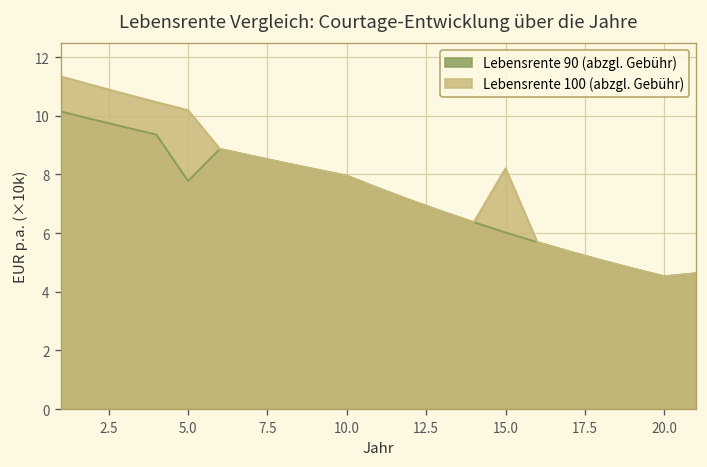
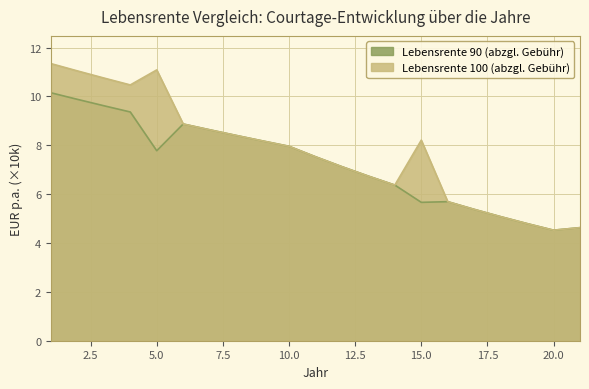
Lebensrente 100 (abzgl. Gebühr), 5.0: 10.2 -> 11.1
Lebensrente 90 (abzgl. Gebühr), 15.0: 6.0 -> 5.7
